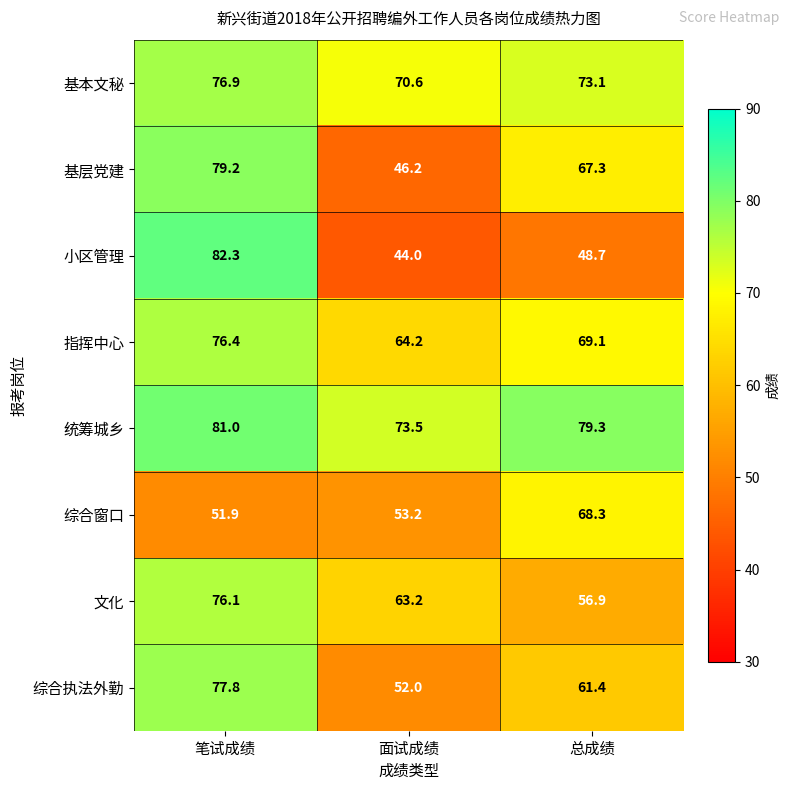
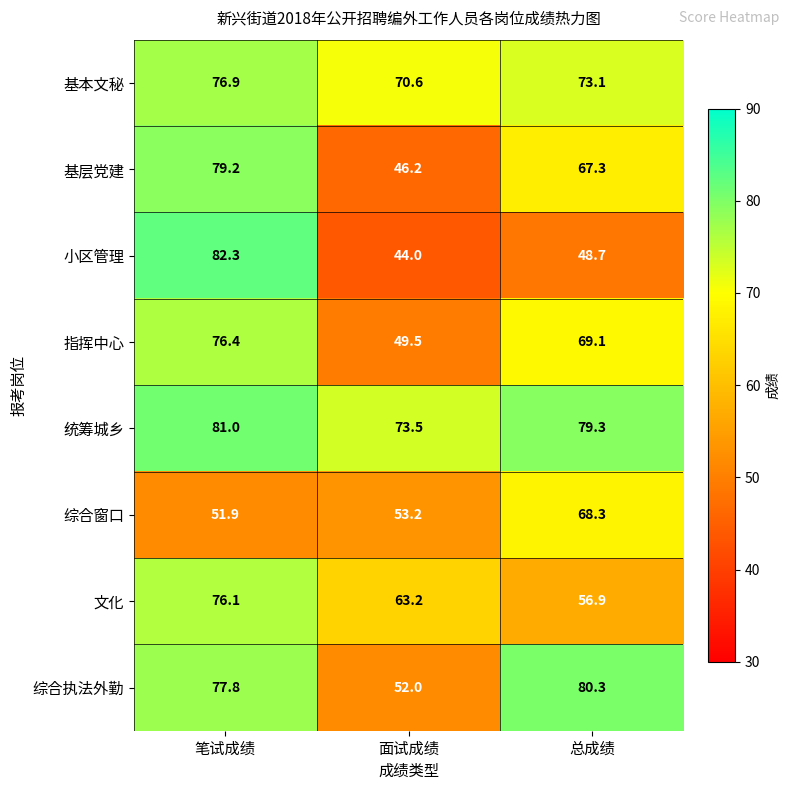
指挥中心, 面试成绩: 64.2 -> 49.5
综合执法外勤, 总成绩: 61.4 -> 80.3
